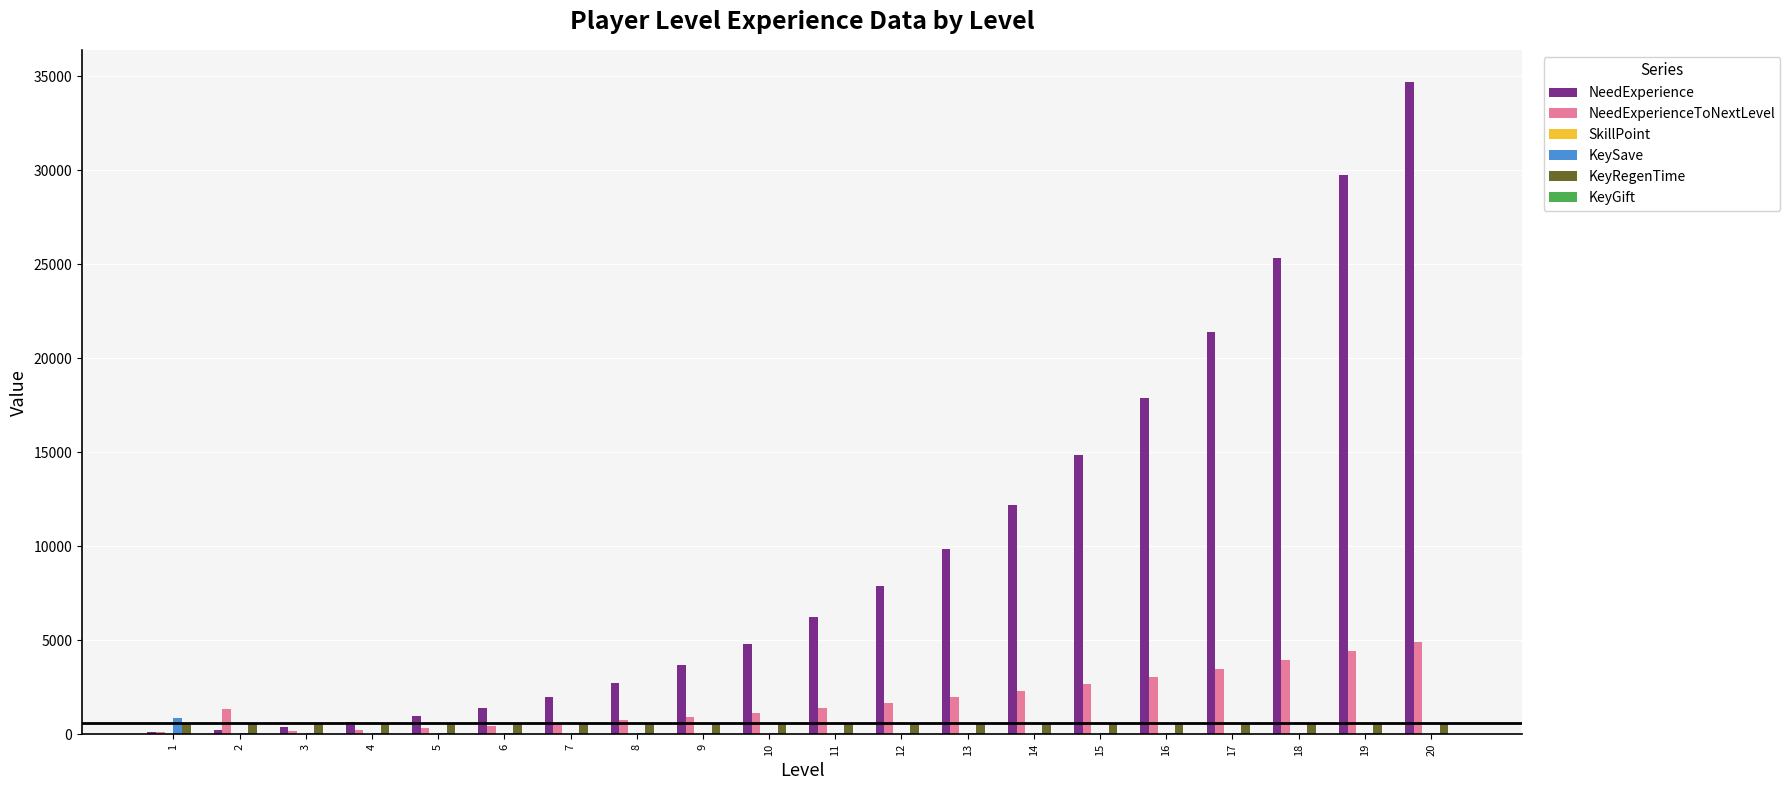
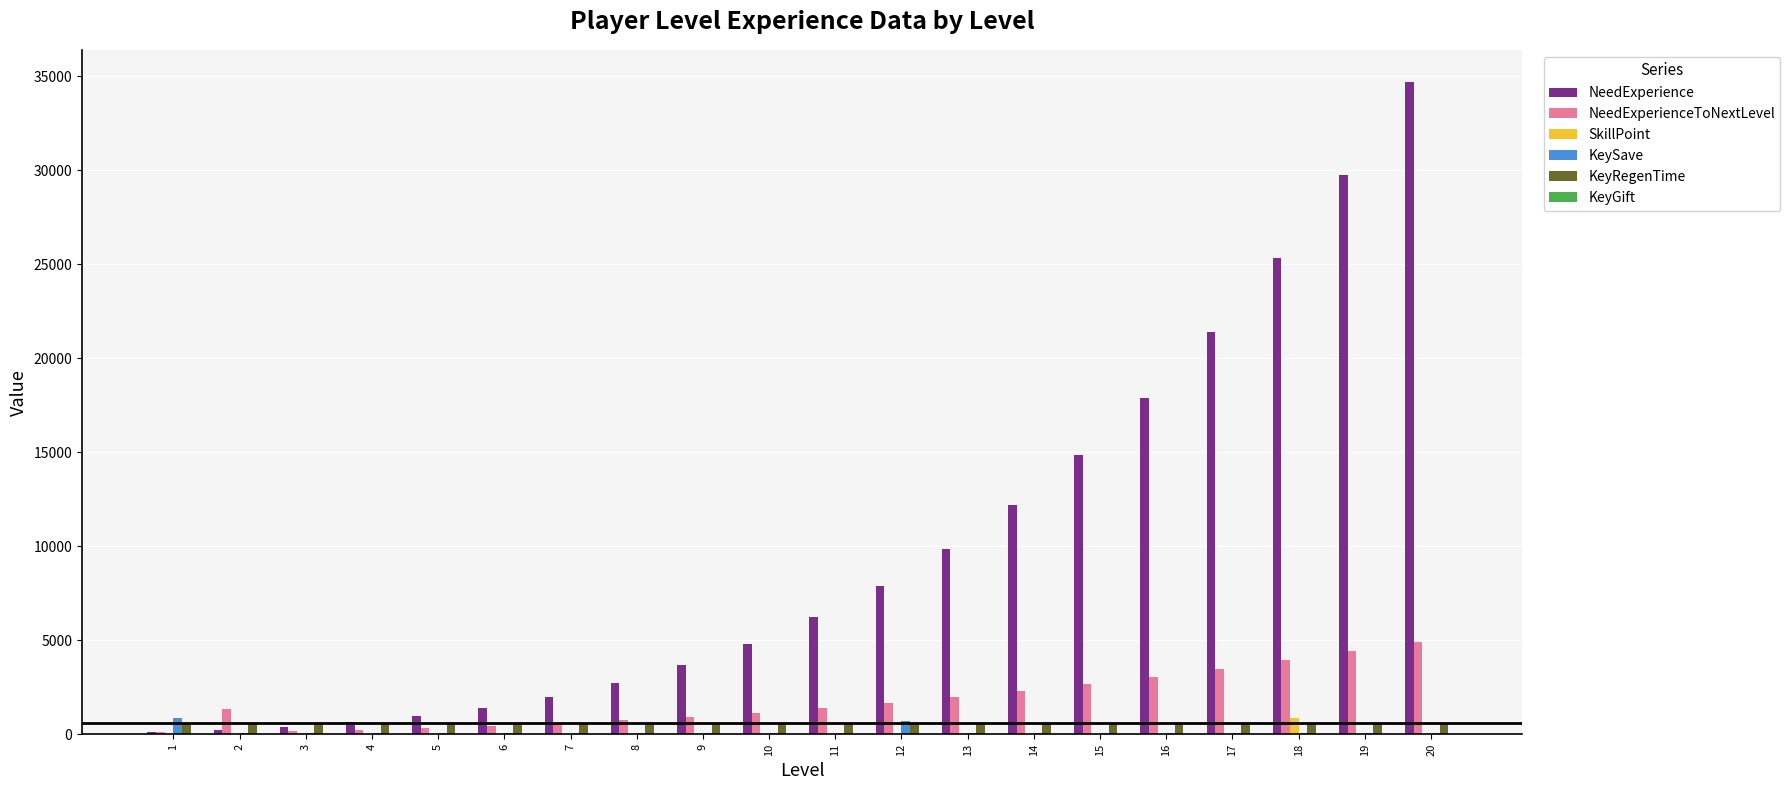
KeySave, 12: 100 -> 700
SkillPoint, 18: 0 -> 900
